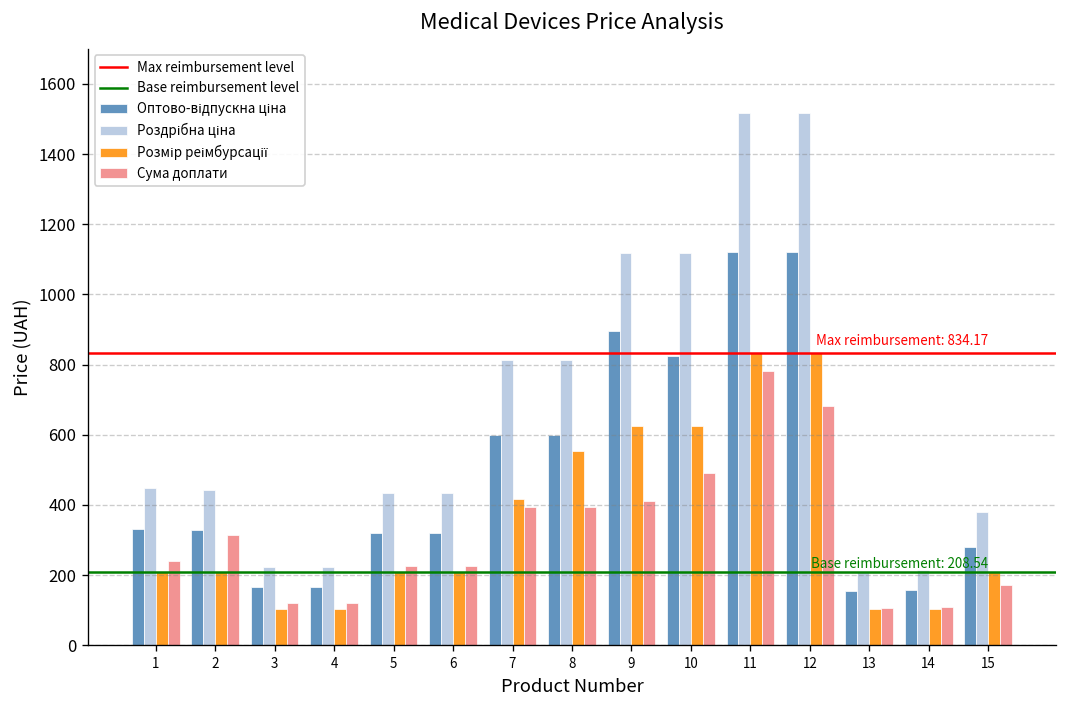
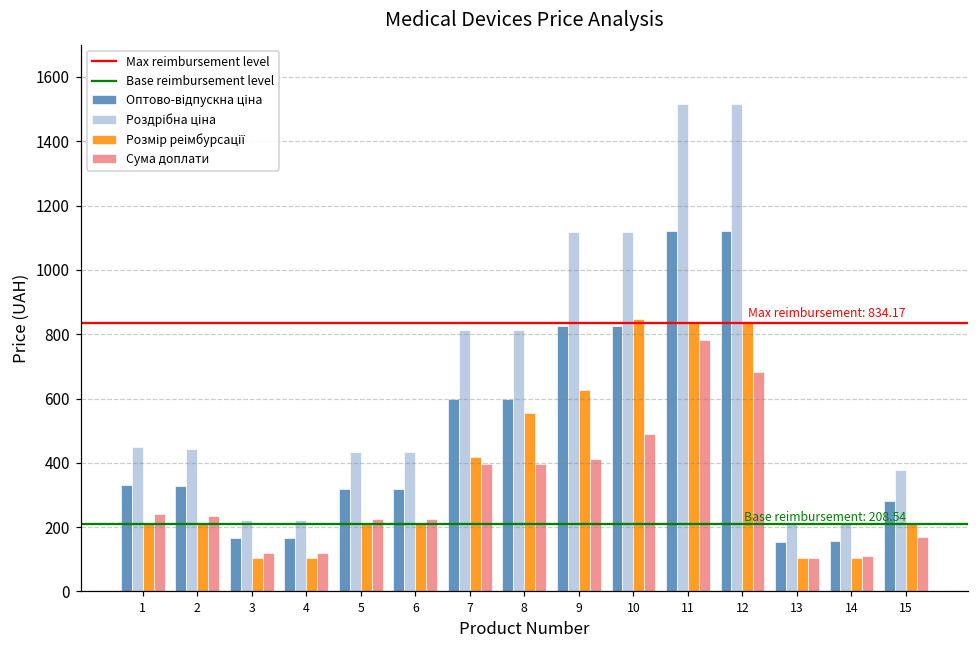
Сума доплати, 2: 310 -> 230
Оптово-відпускна ціна, 9: 900 -> 830
Розмір реімбурсації, 10: 630 -> 850
